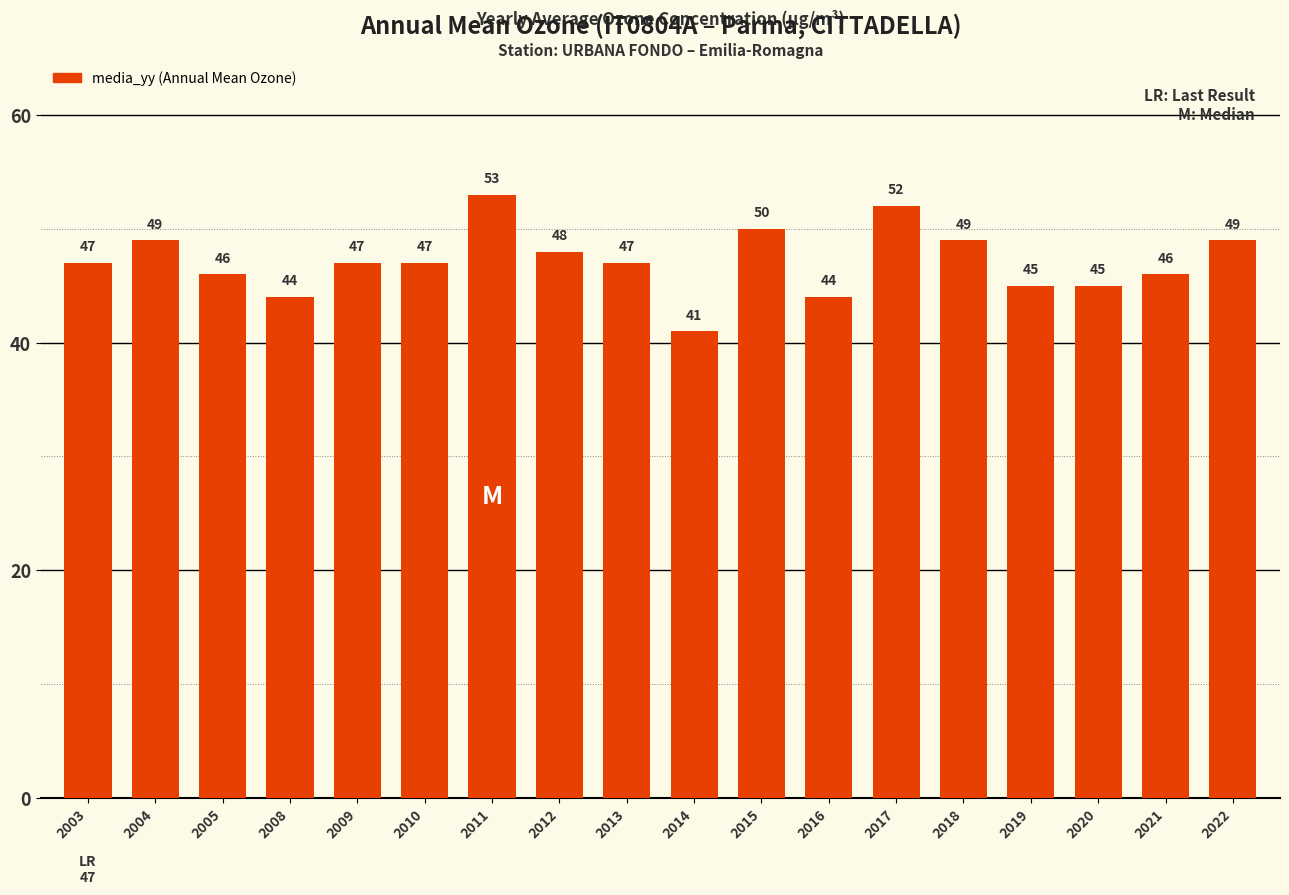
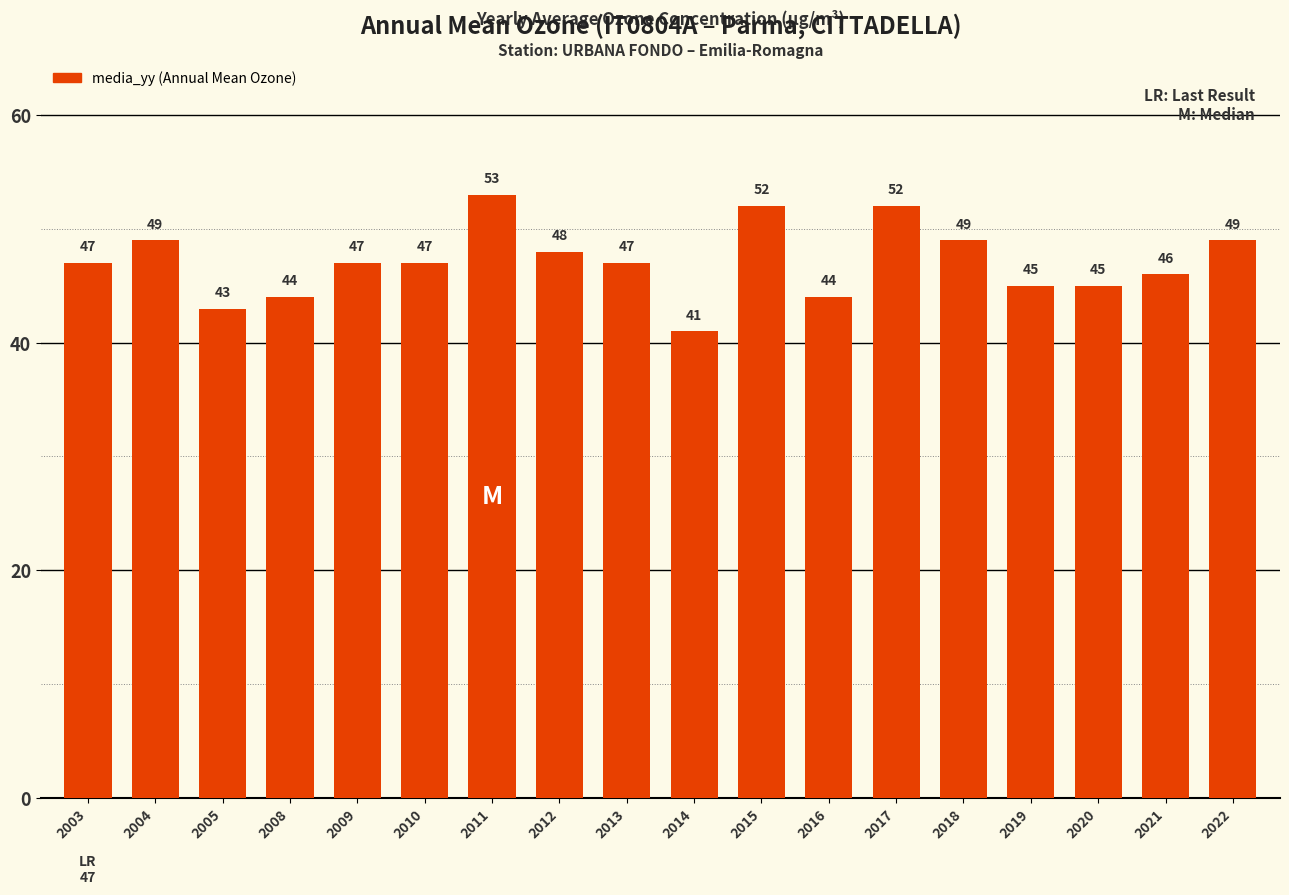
2005: 46 -> 43
2015: 50 -> 52
